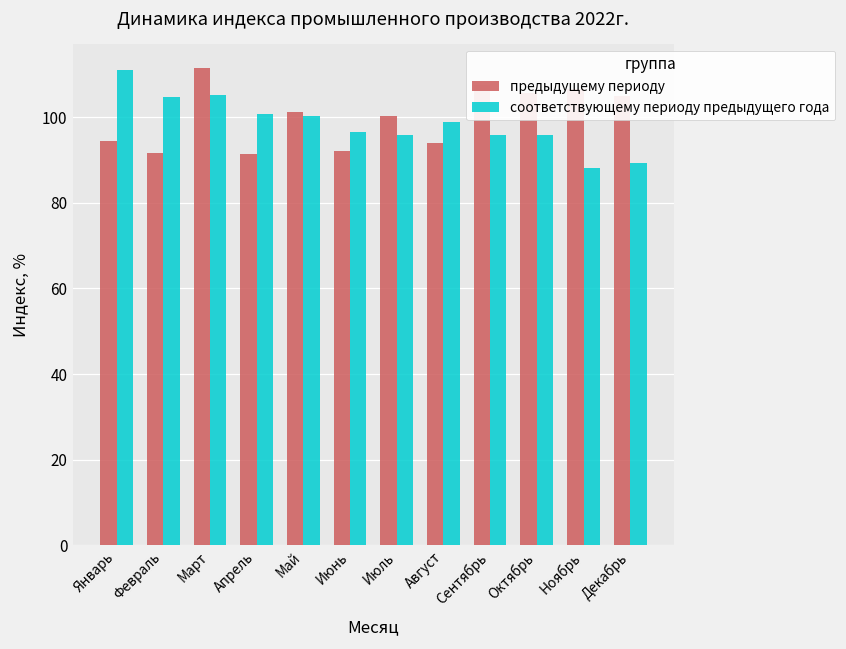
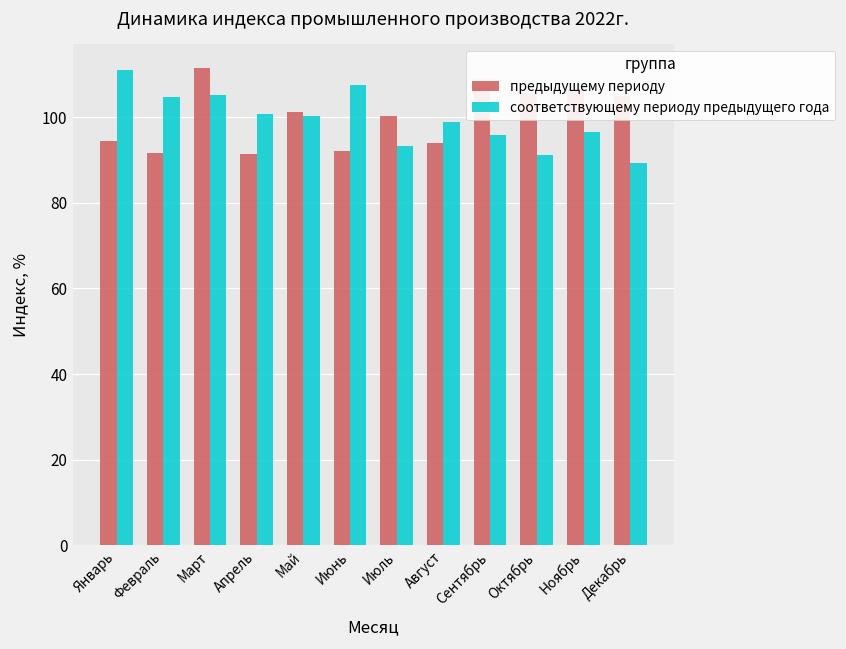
соответствующему периоду предыдущего года, Июнь: 97 -> 108
соответствующему периоду предыдущего года, Июль: 96 -> 93
соответствующему периоду предыдущего года, Октябрь: 96 -> 91
соответствующему периоду предыдущего года, Ноябрь: 88 -> 97
